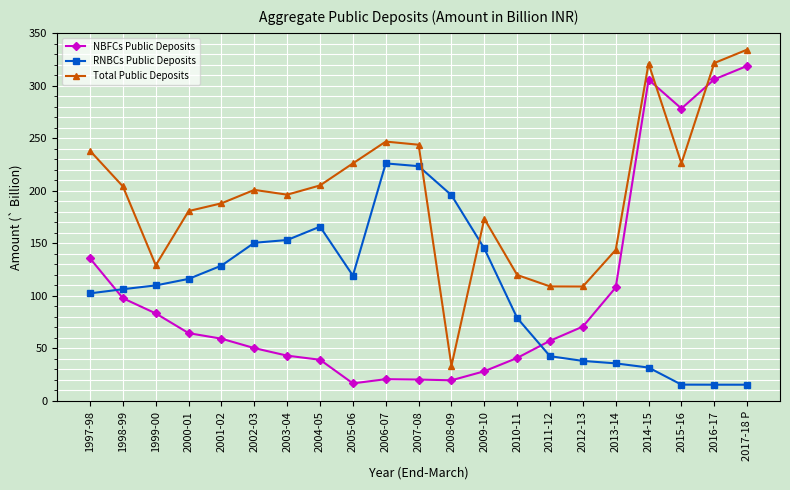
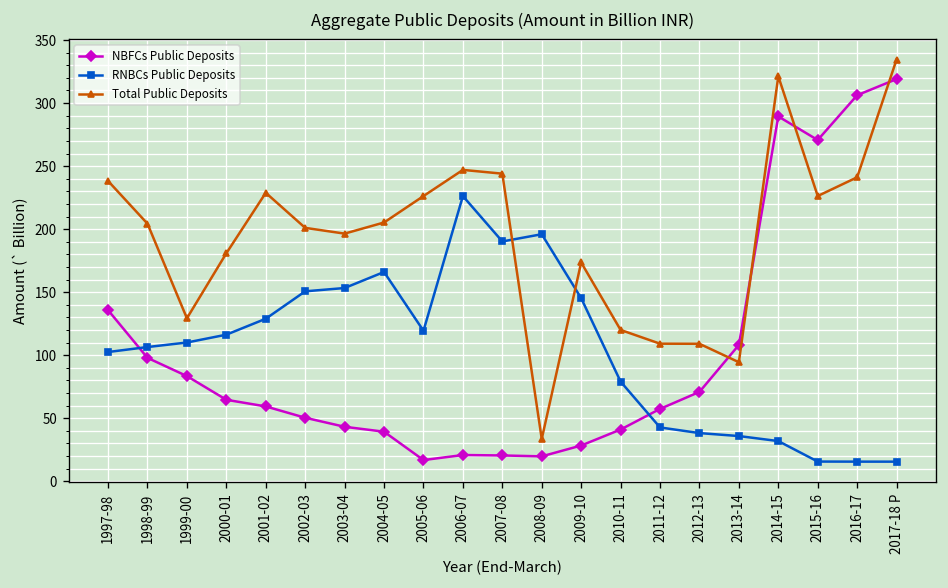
Total Public Deposits, 2001-02: 188 -> 229
RNBCs Public Deposits, 2007-08: 224 -> 190
Total Public Deposits, 2013-14: 144 -> 94
NBFCs Public Deposits, 2014-15: 306 -> 289
NBFCs Public Deposits, 2015-16: 278 -> 271
Total Public Deposits, 2016-17: 322 -> 241
